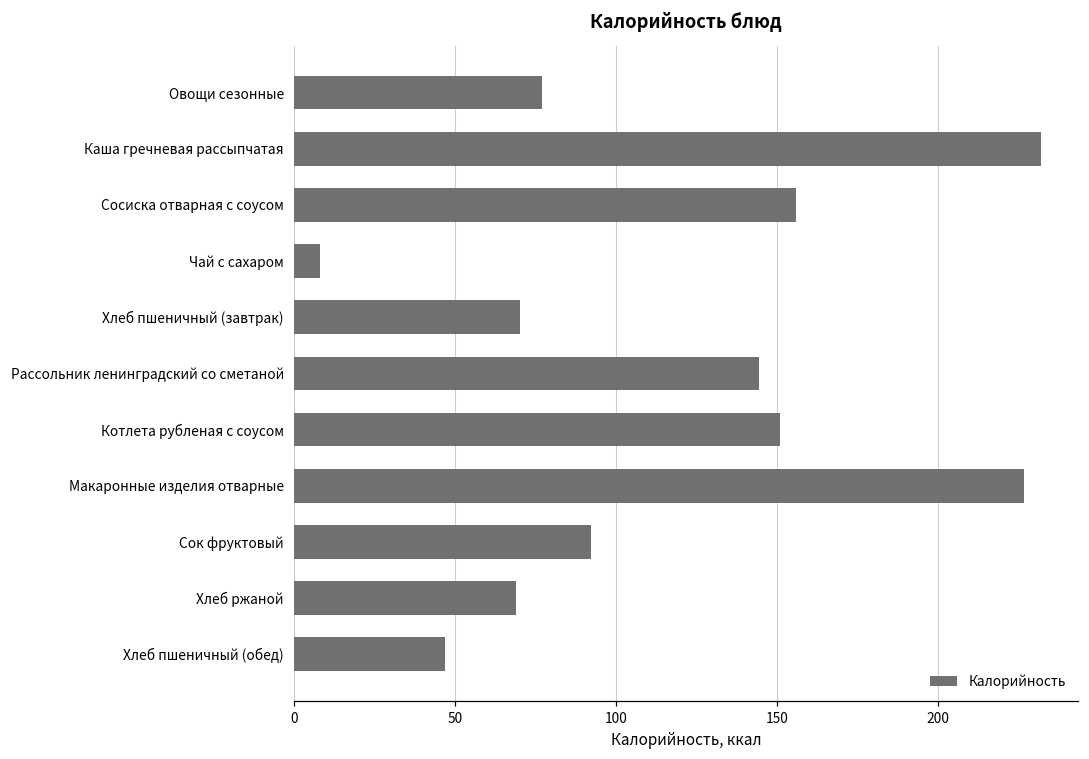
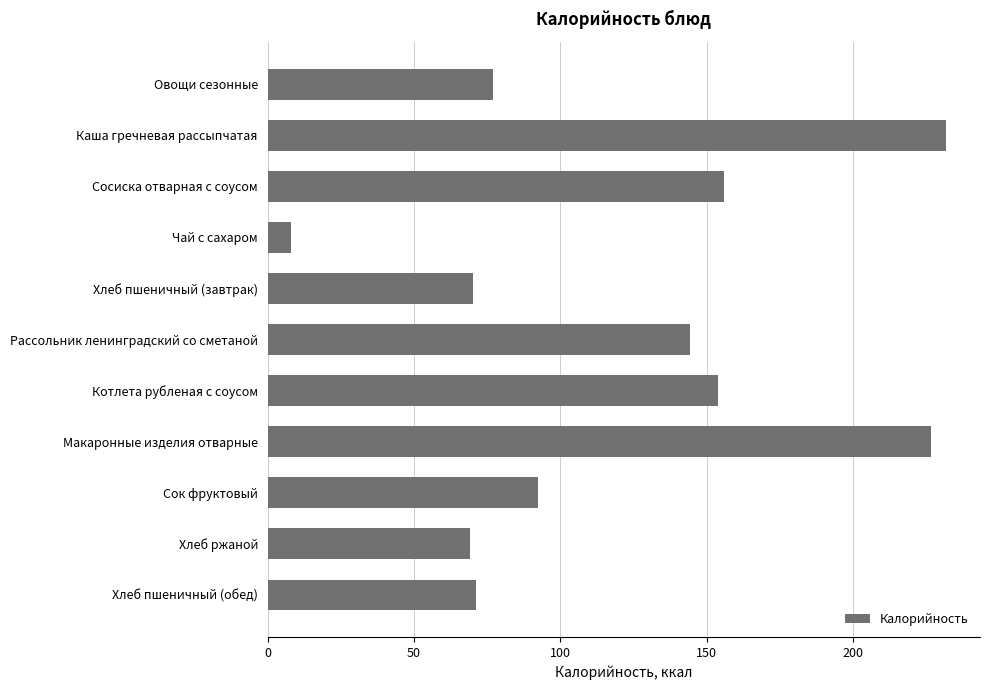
Котлета рубленая с соусом: 151 -> 154
Хлеб пшеничный (обед): 47 -> 71
